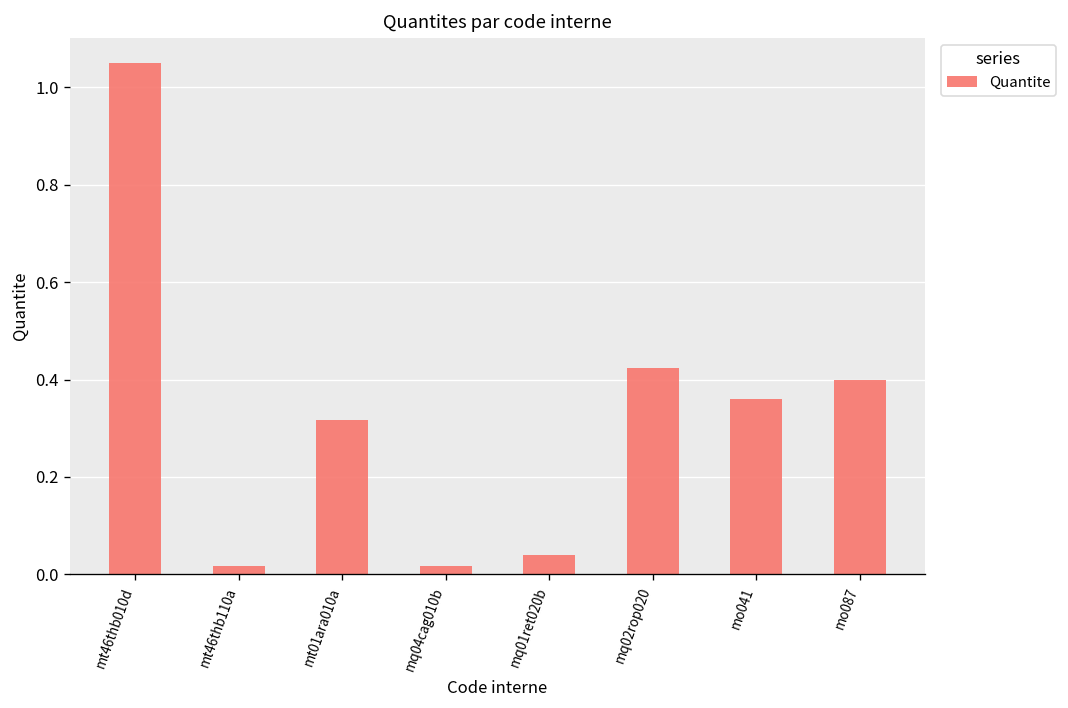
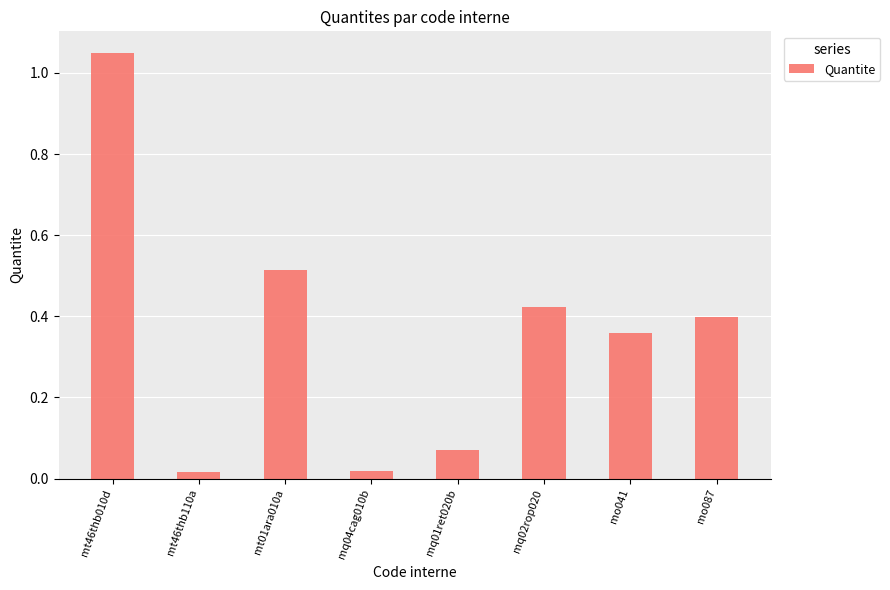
mt01ara010a: 0.32 -> 0.51
mq01ret020b: 0.04 -> 0.07
